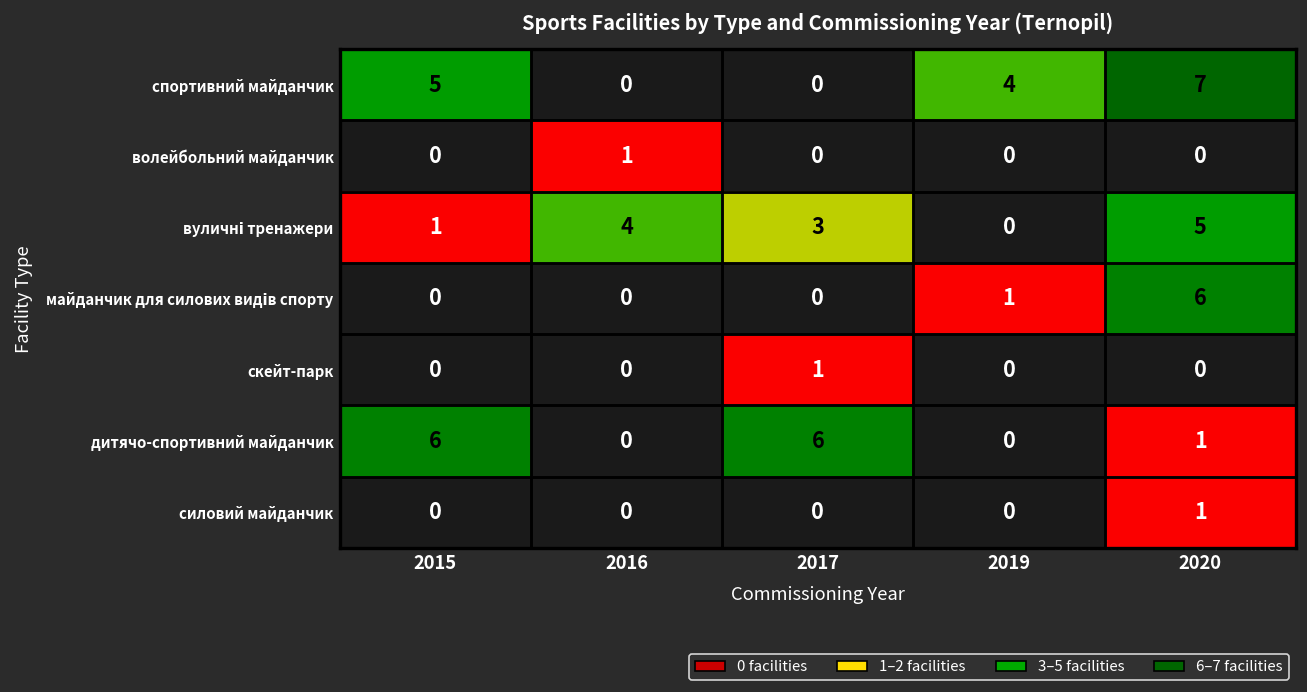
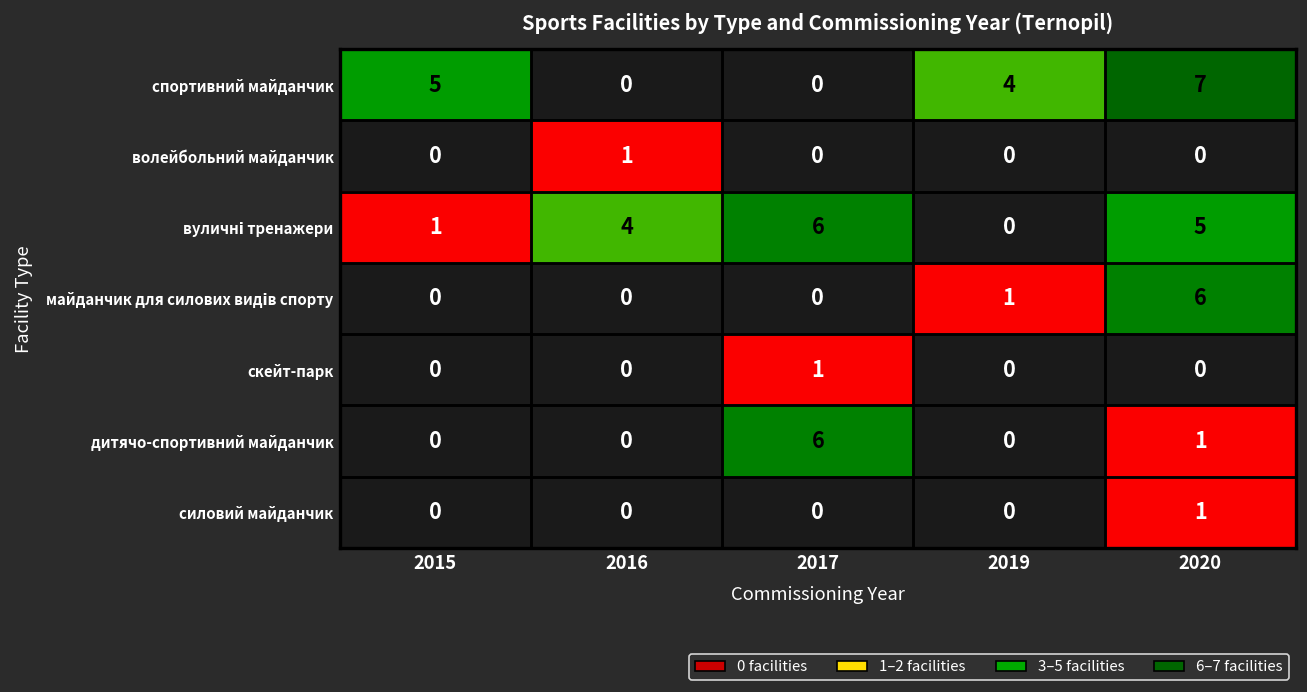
вуличні тренажери, 2017: 3 -> 6
дитячо-спортивний майданчик, 2015: 6 -> 0
